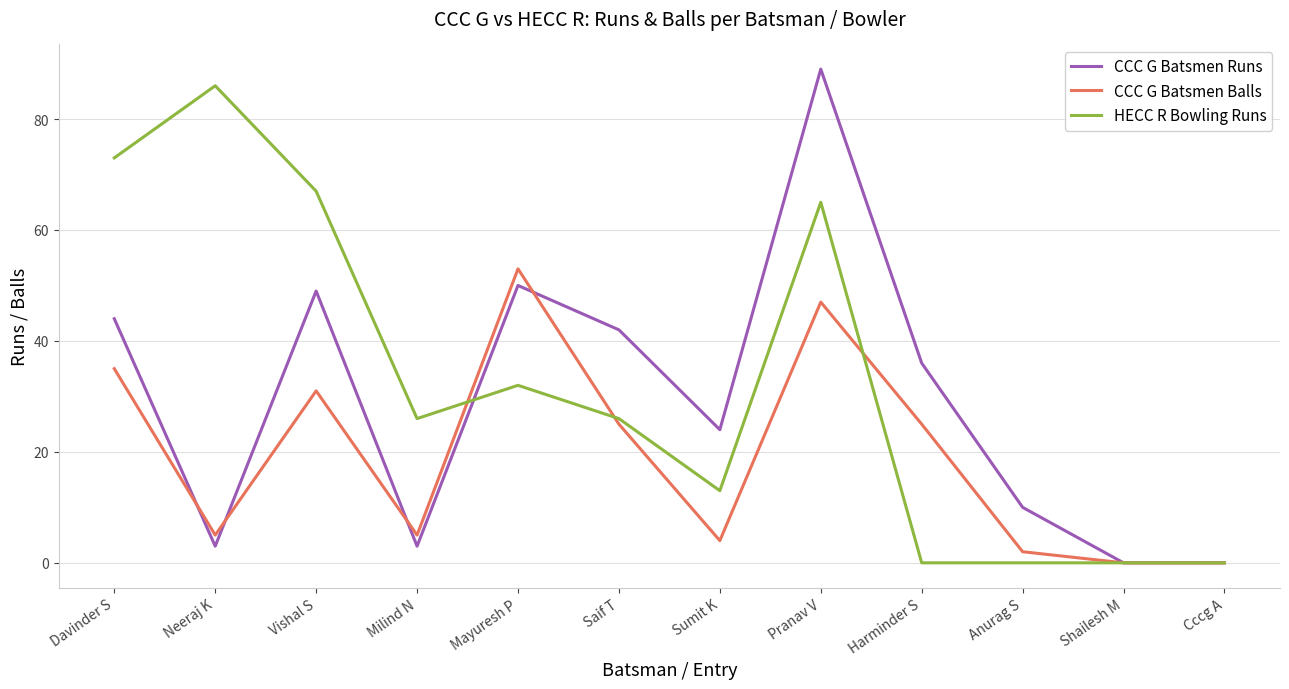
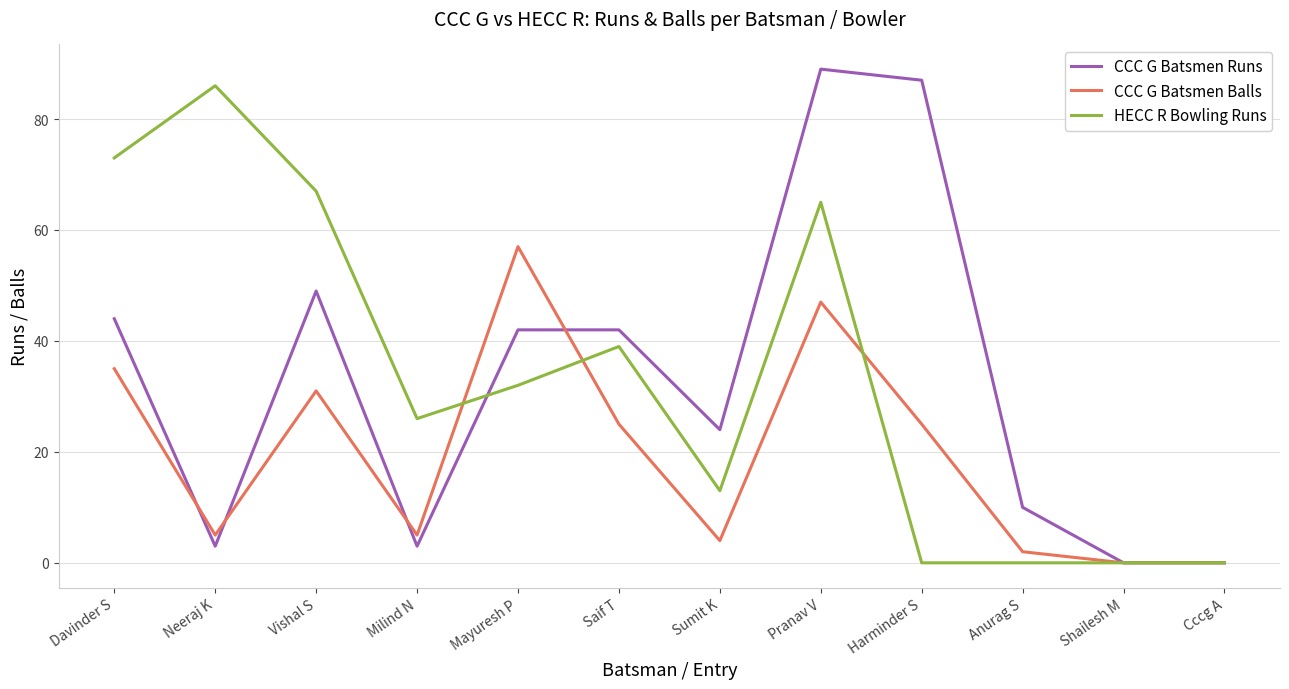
CCC G Batsmen Runs, Mayuresh P: 50 -> 42
CCC G Batsmen Balls, Mayuresh P: 53 -> 57
HECC R Bowling Runs, Saif T: 26 -> 39
CCC G Batsmen Runs, Harminder S: 36 -> 87
